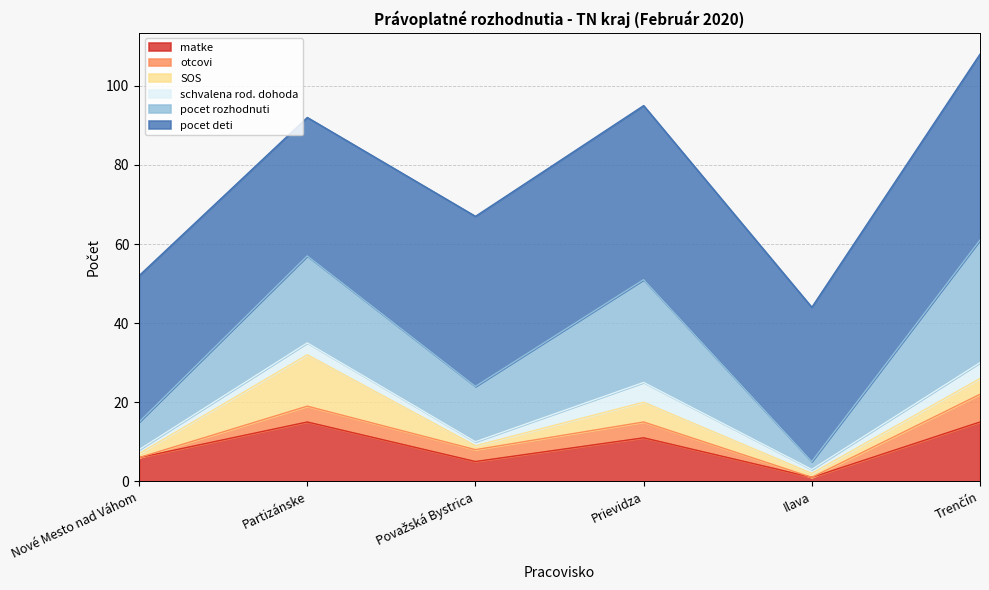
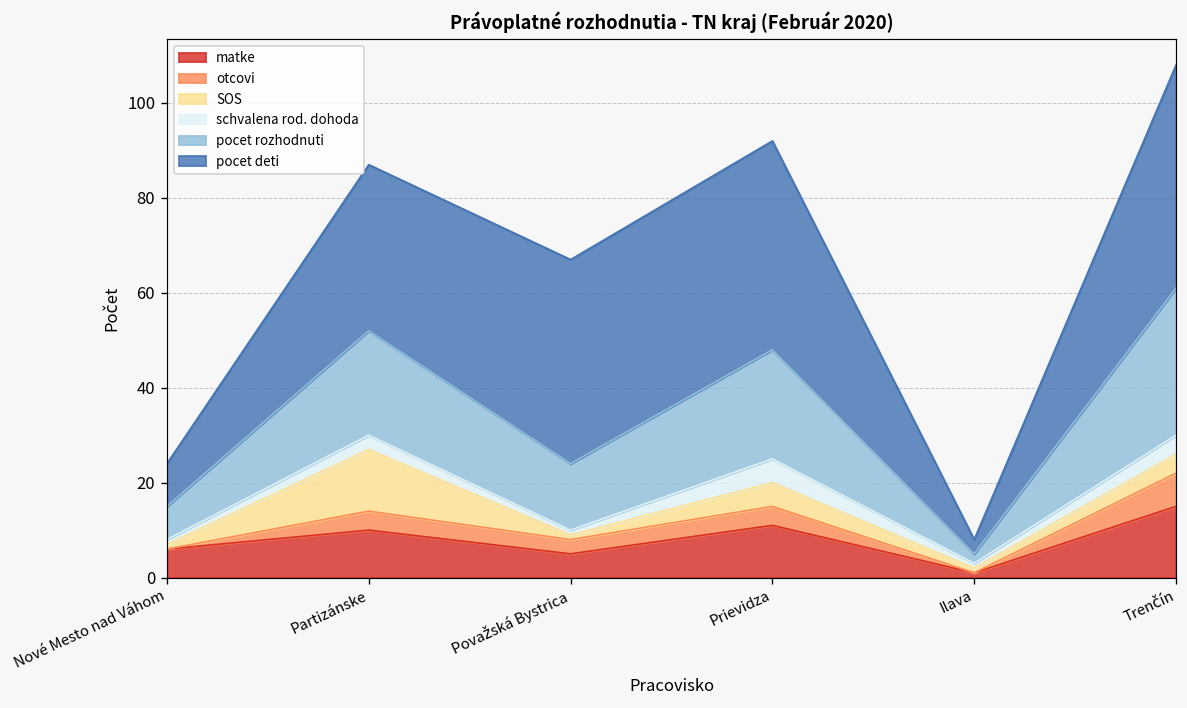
pocet deti, Nové Mesto nad Váhom: 37 -> 9
matke, Partizánske: 15 -> 10
pocet rozhodnuti, Prievidza: 26 -> 23
pocet deti, Ilava: 39 -> 3
